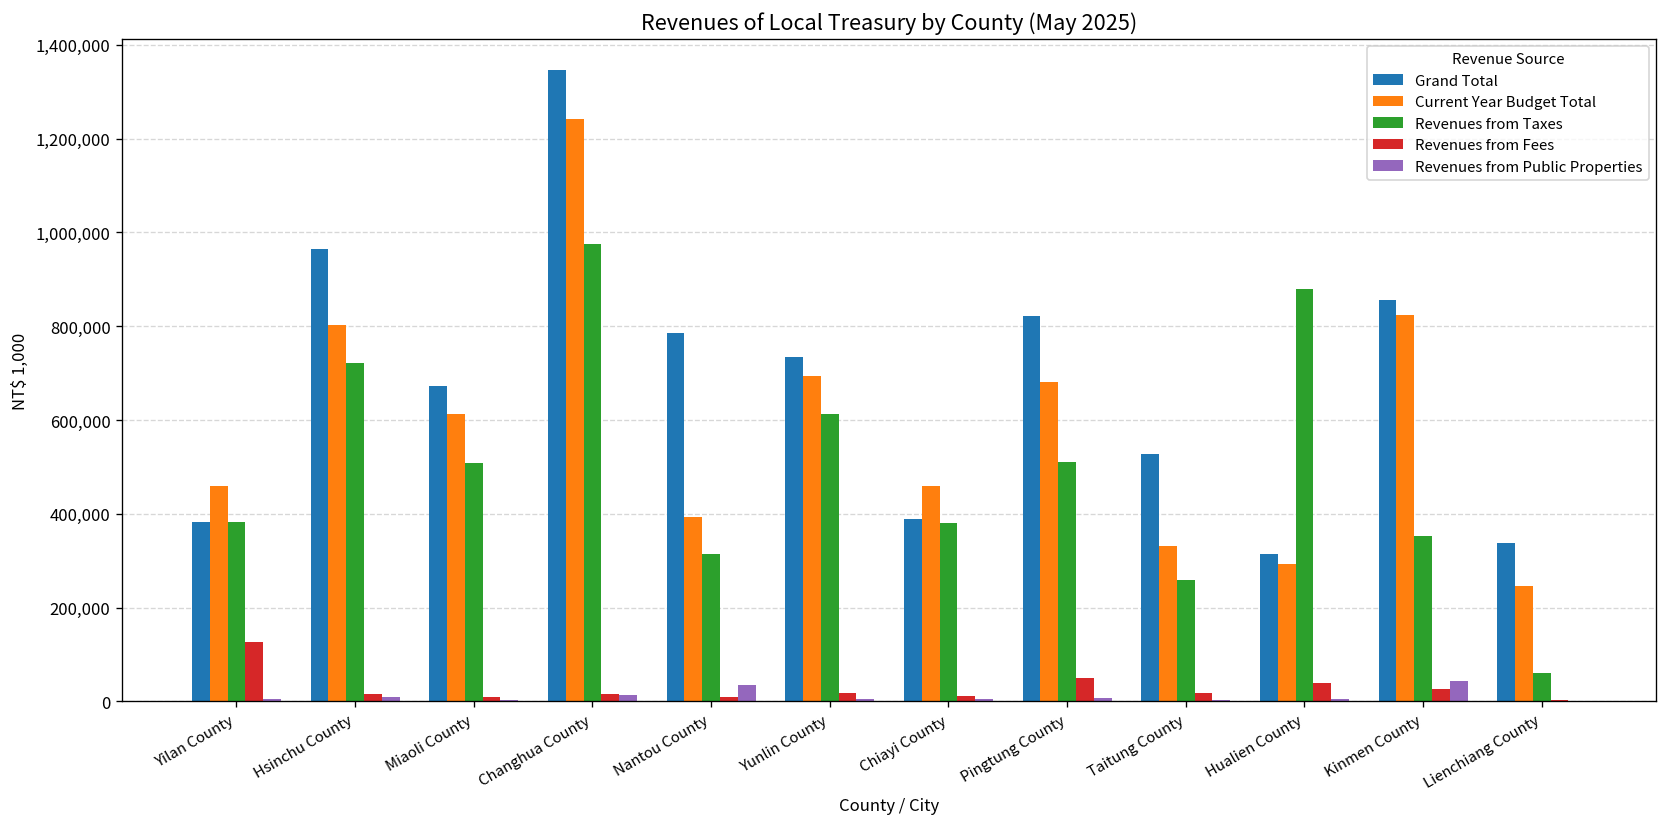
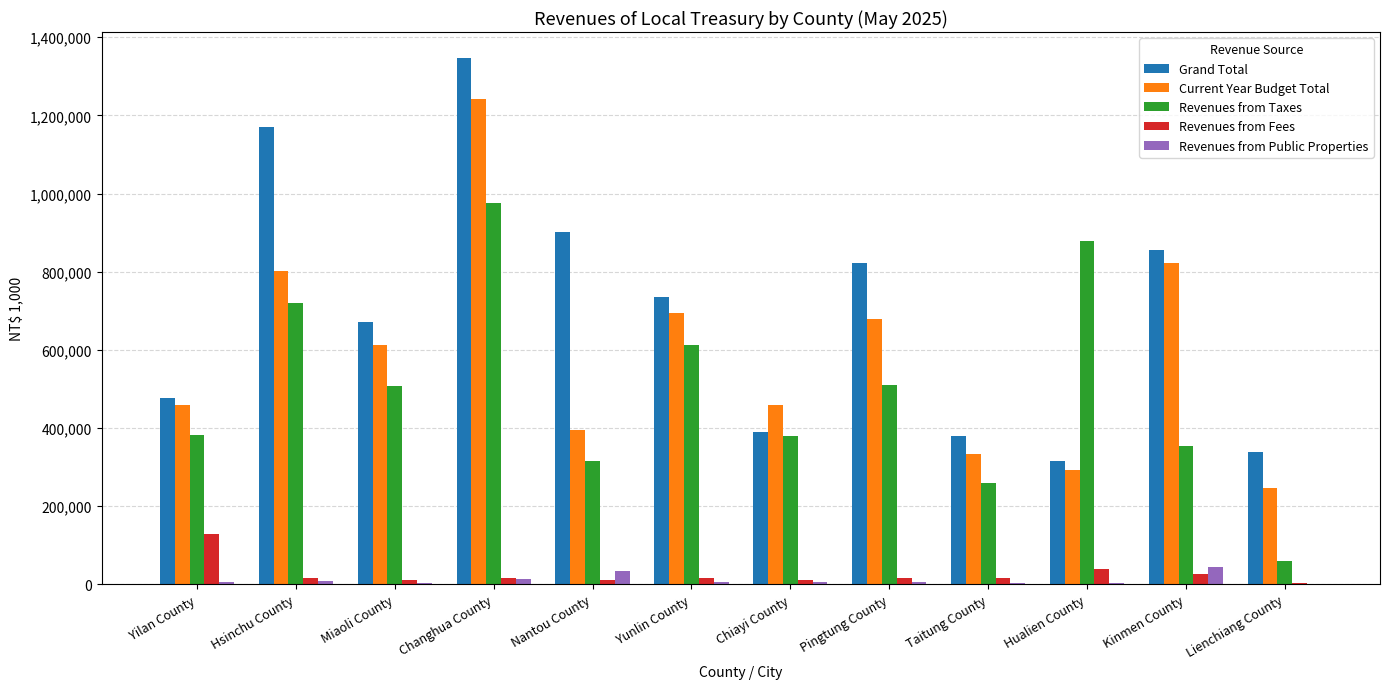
Grand Total, Yilan County: 380,000 -> 480,000
Grand Total, Hsinchu County: 960,000 -> 1,170,000
Grand Total, Nantou County: 780,000 -> 900,000
Revenues from Fees, Pingtung County: 50,000 -> 20,000
Grand Total, Taitung County: 530,000 -> 380,000
